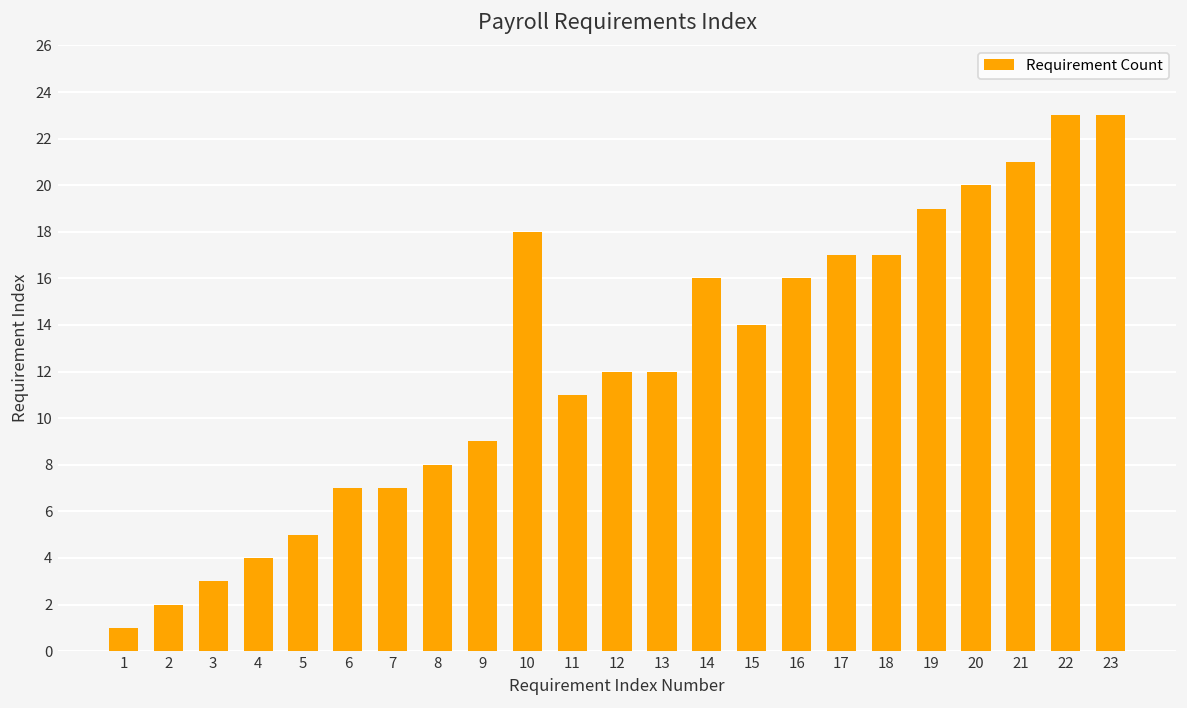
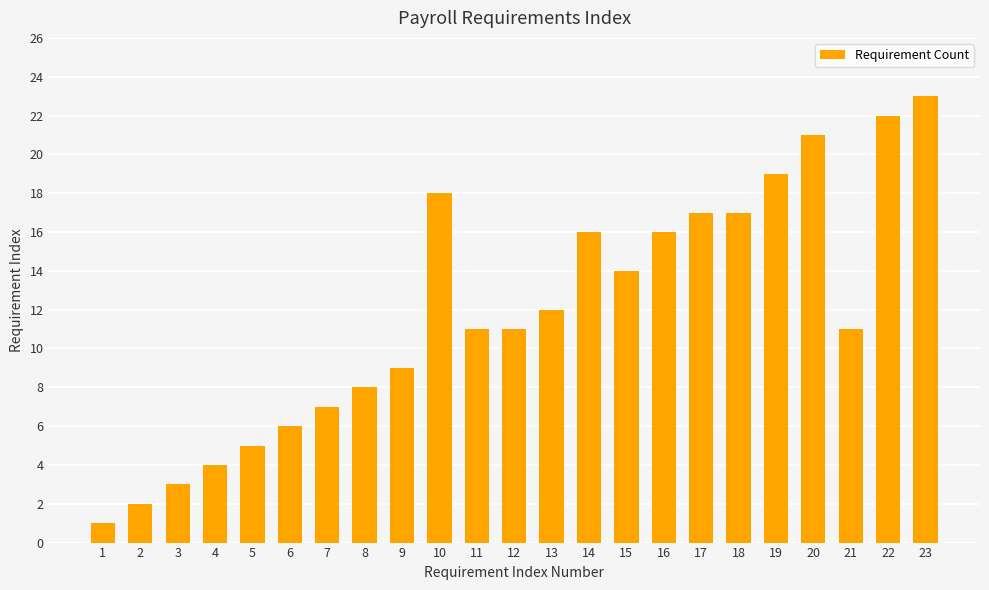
6: 7 -> 6
12: 12 -> 11
20: 20 -> 21
21: 21 -> 11
22: 23 -> 22
